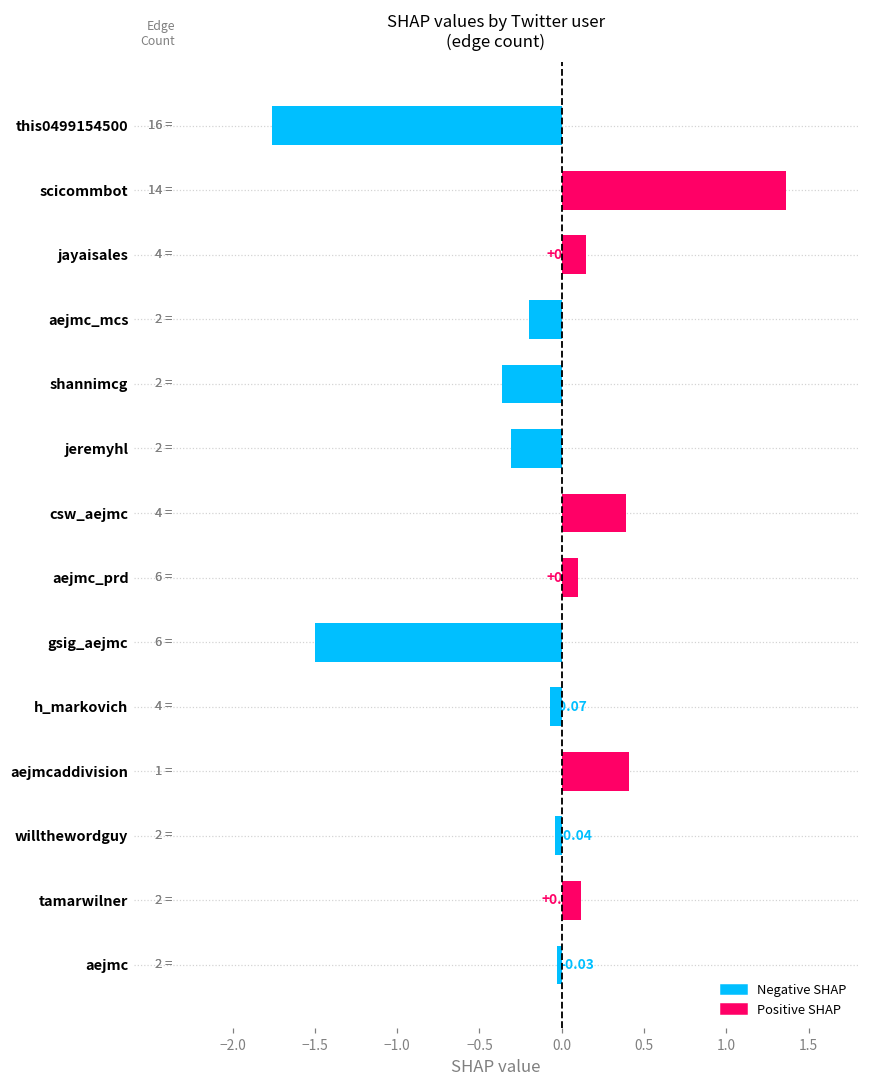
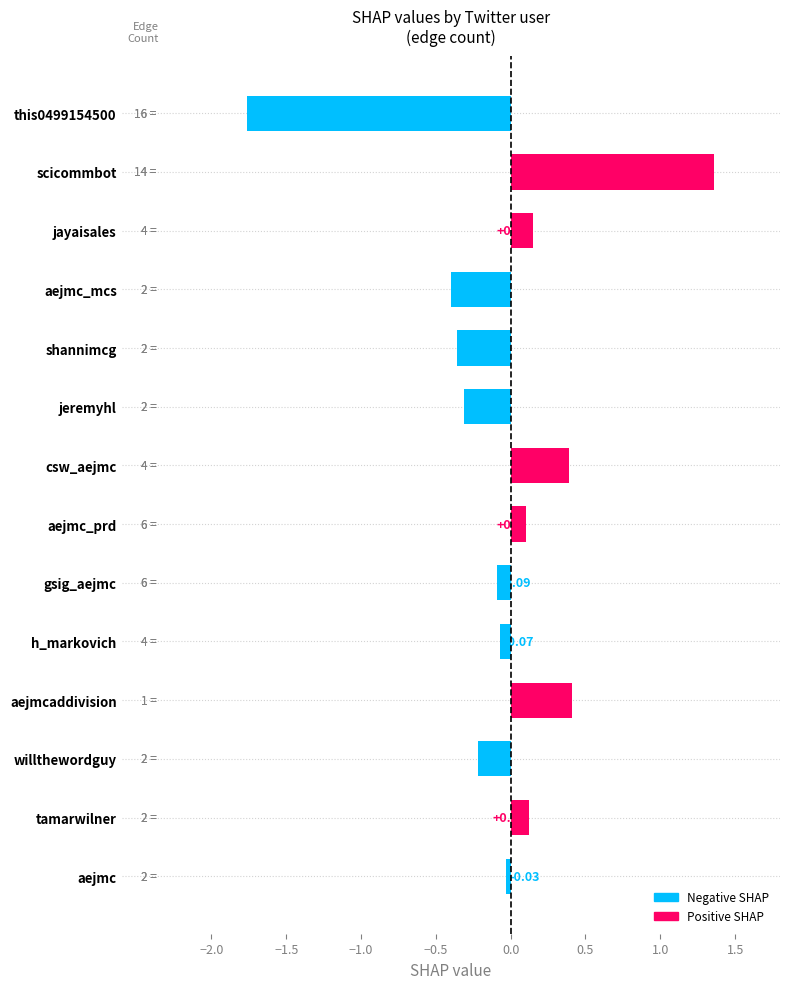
aejmc_mcs: -0.2 -> -0.4
gsig_aejmc: -1.50 -> -0.09
willthewordguy: -0.04 -> -0.22
